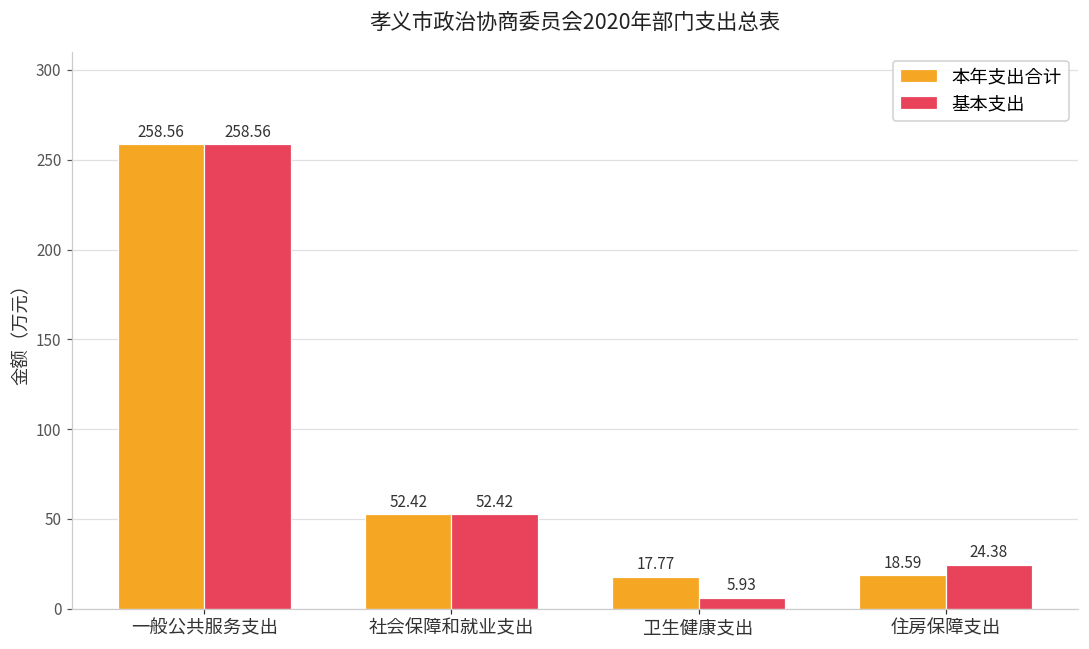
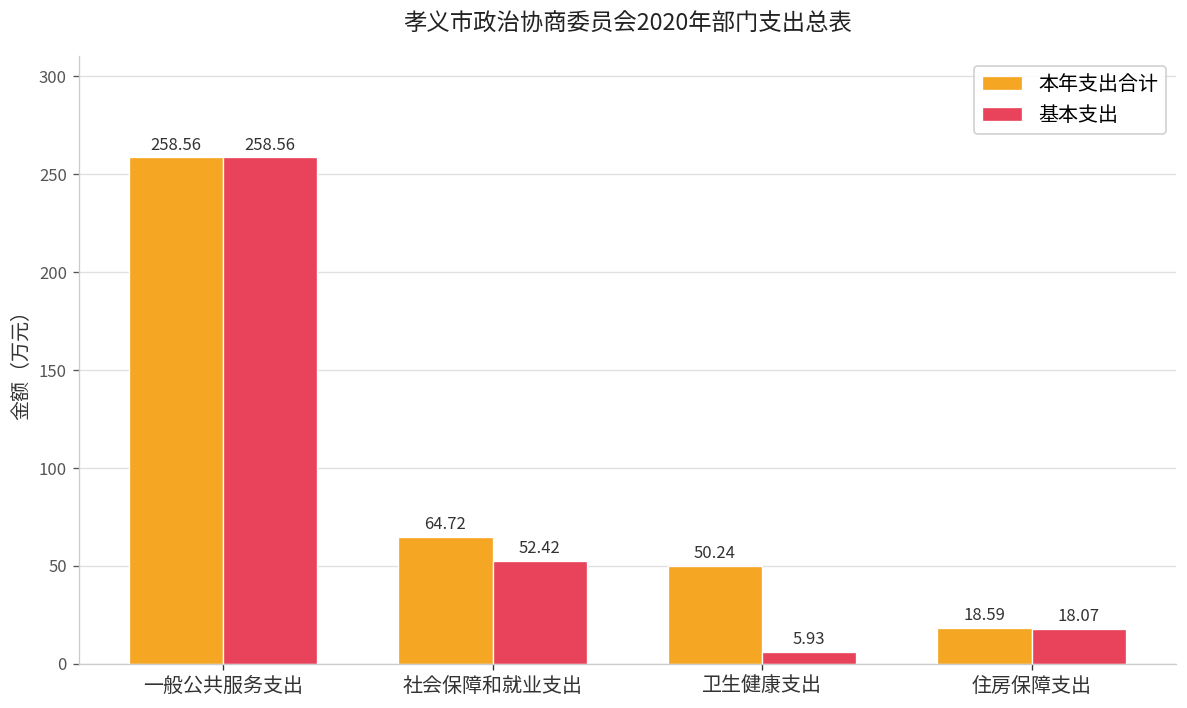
本年支出合计, 社会保障和就业支出: 52.42 -> 64.72
本年支出合计, 卫生健康支出: 17.77 -> 50.24
基本支出, 住房保障支出: 24.38 -> 18.07
